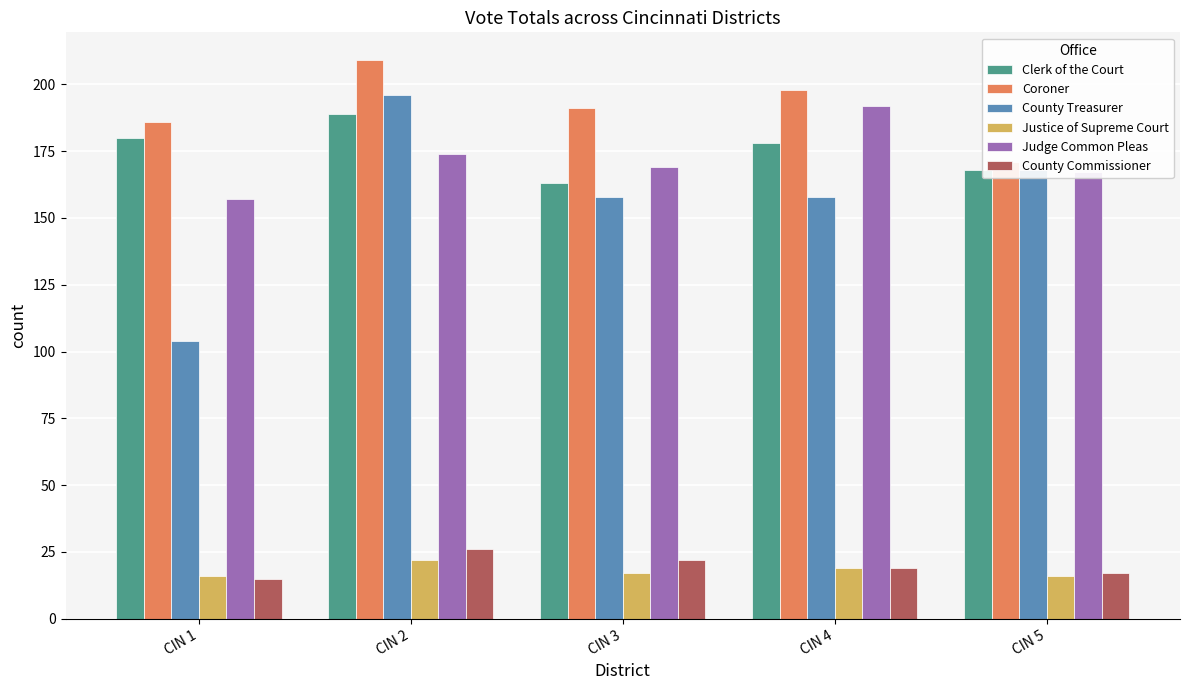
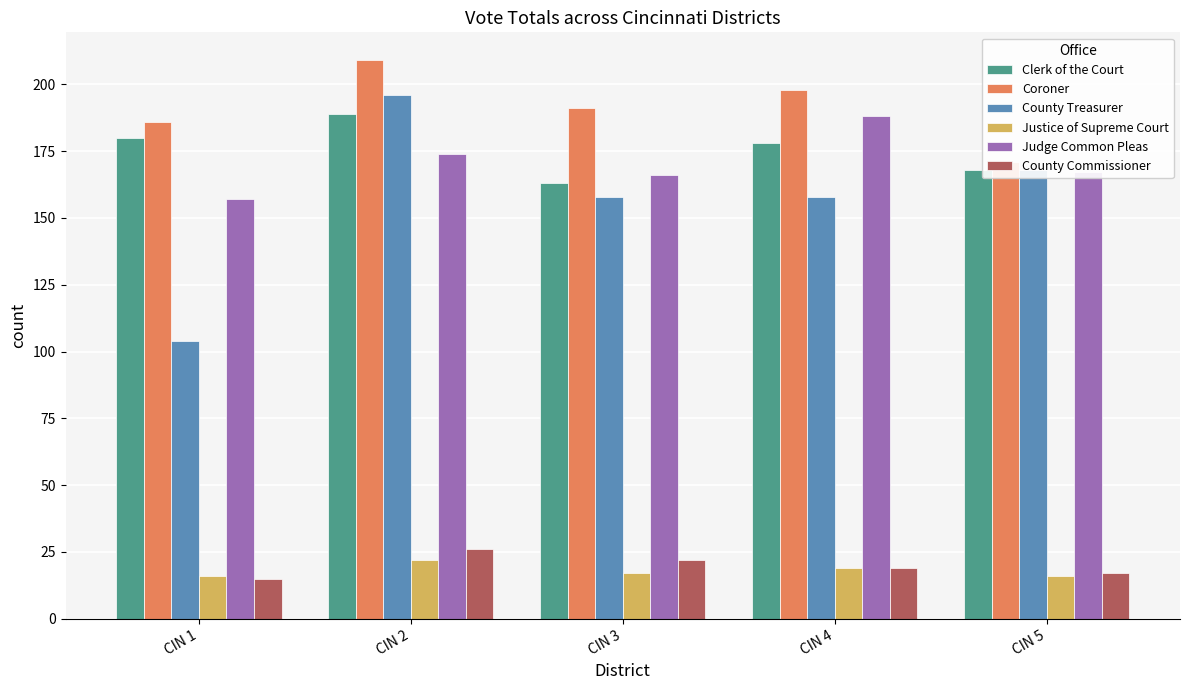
Judge Common Pleas, CIN 3: 169 -> 166
Judge Common Pleas, CIN 4: 192 -> 188
